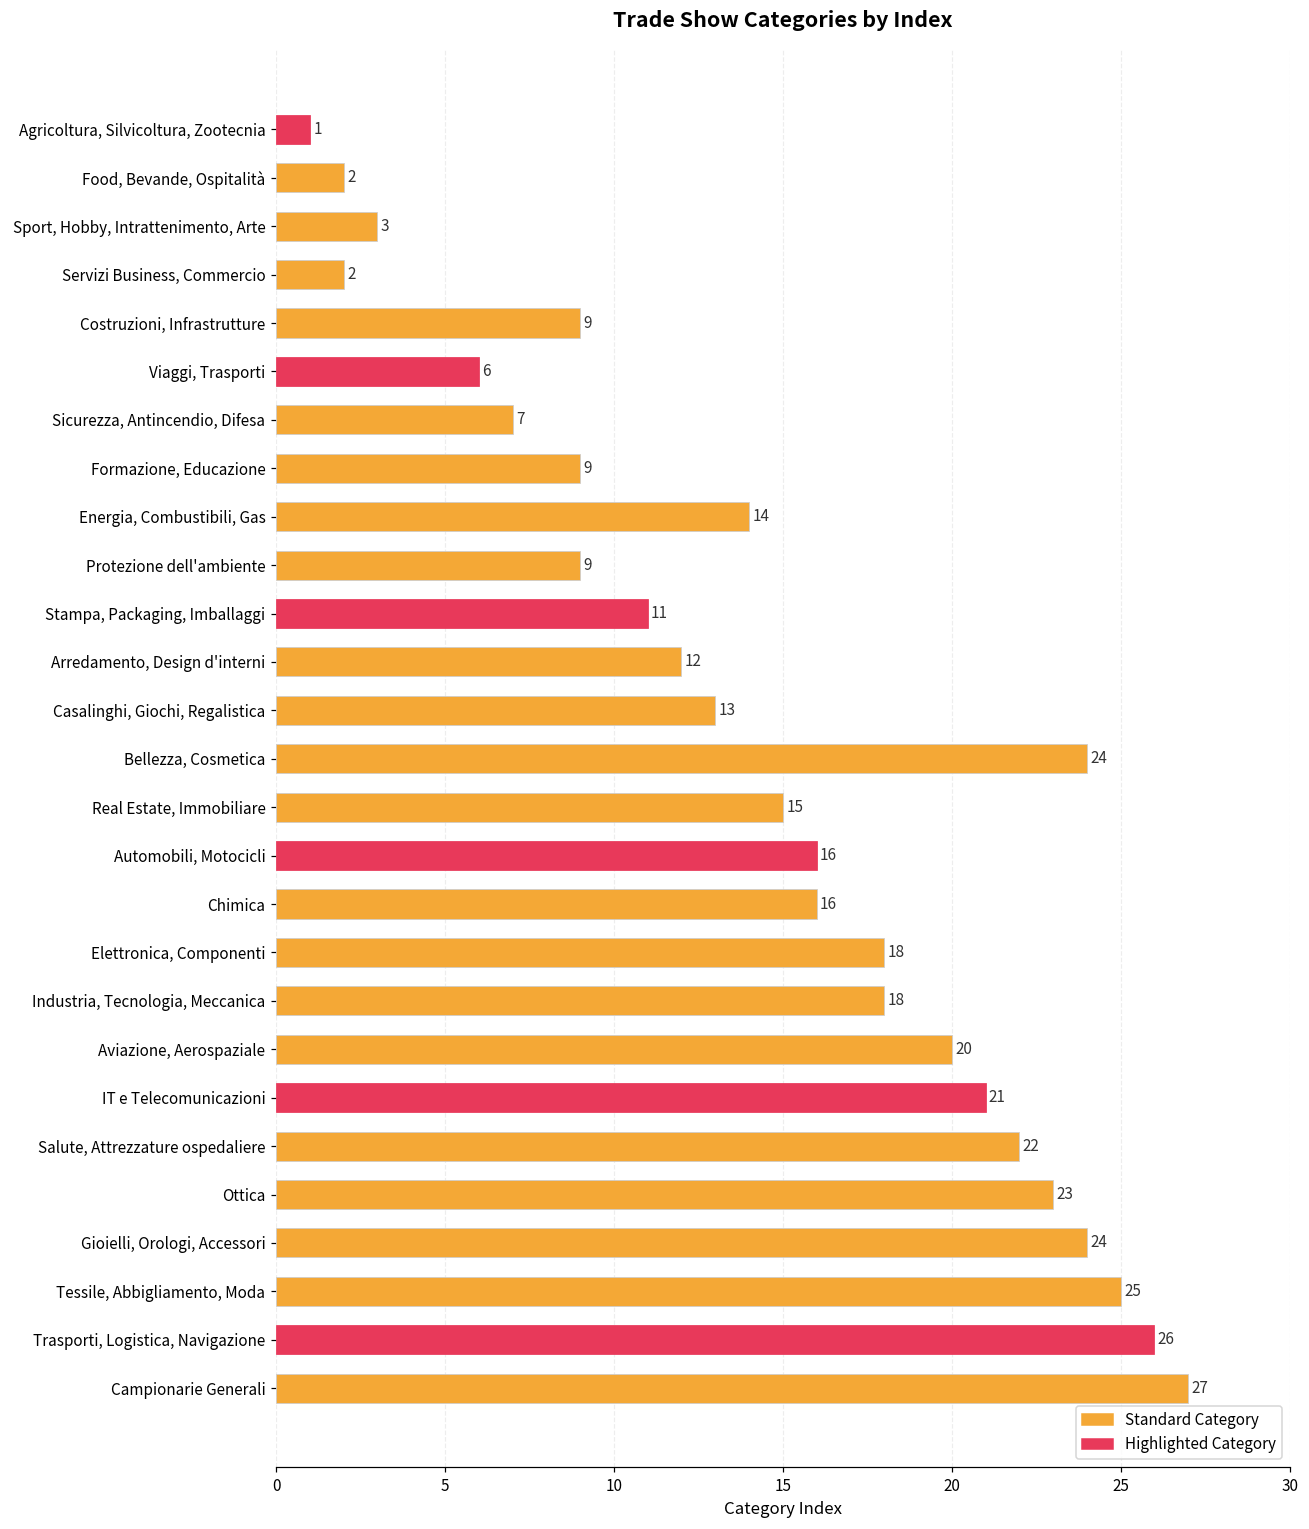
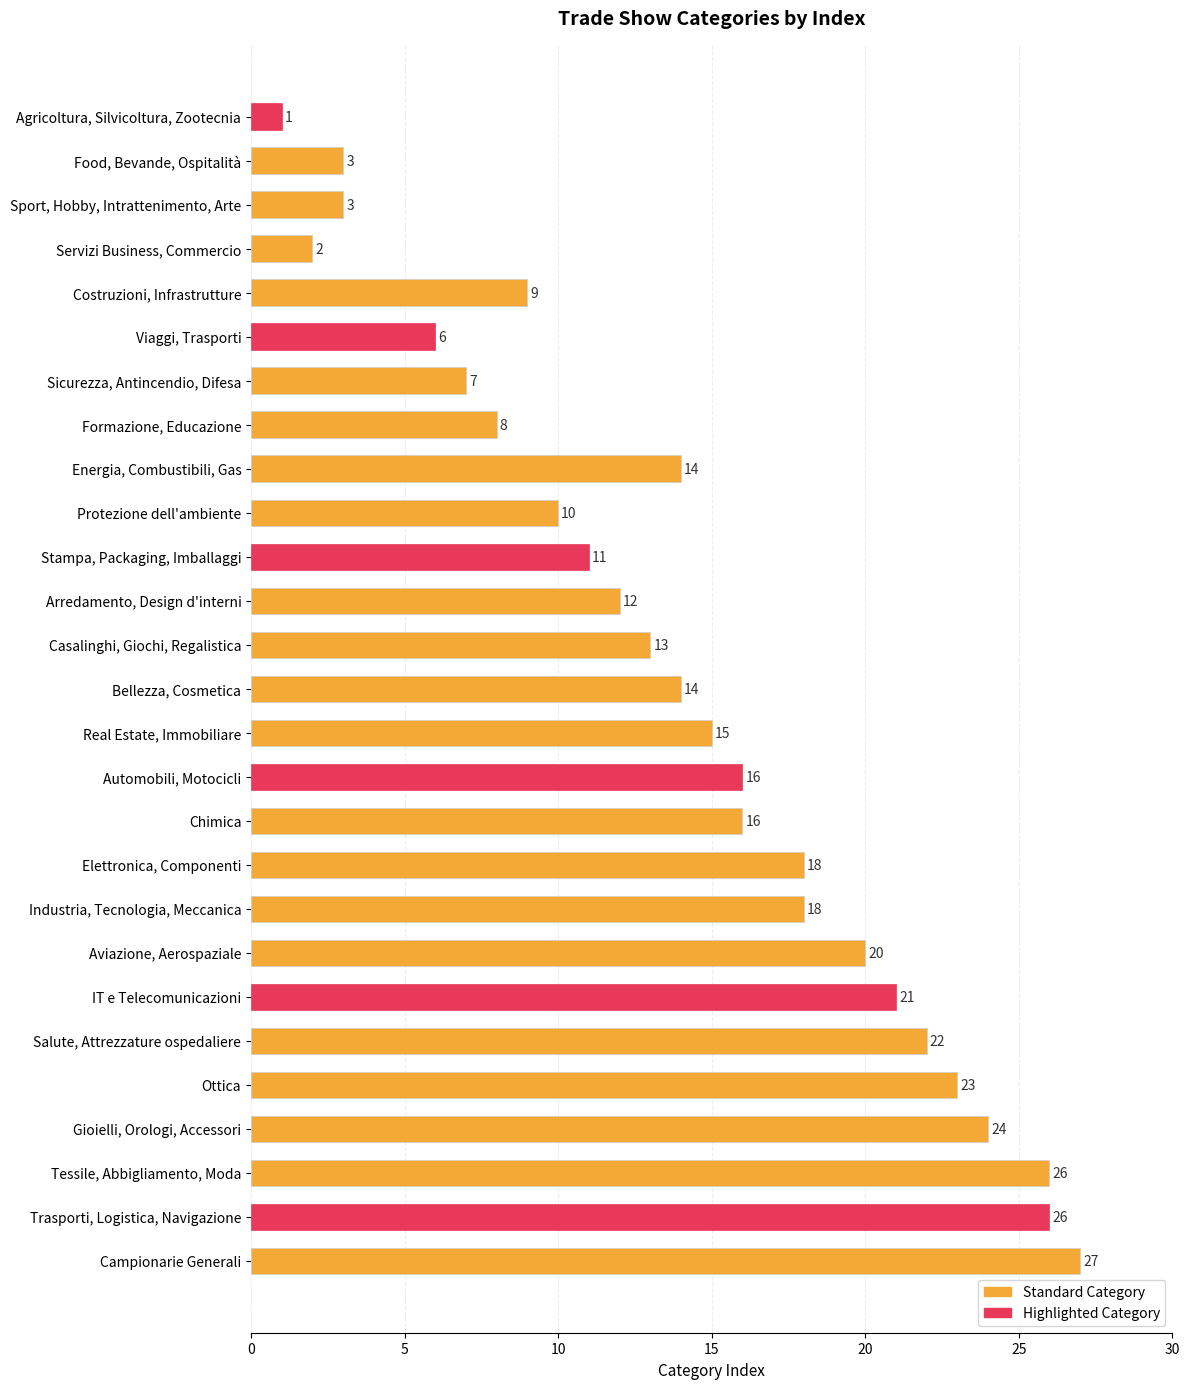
Food, Bevande, Ospitalità: 2 -> 3
Formazione, Educazione: 9 -> 8
Protezione dell'ambiente: 9 -> 10
Bellezza, Cosmetica: 24 -> 14
Tessile, Abbigliamento, Moda: 25 -> 26
